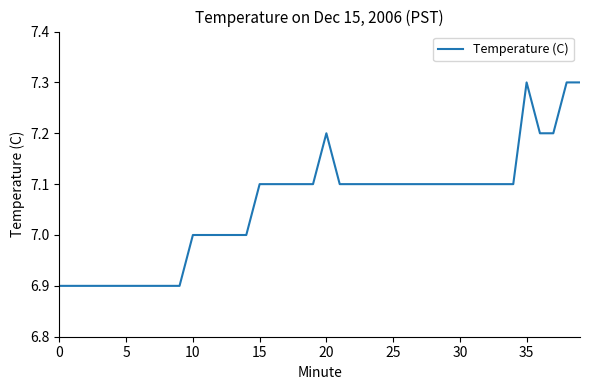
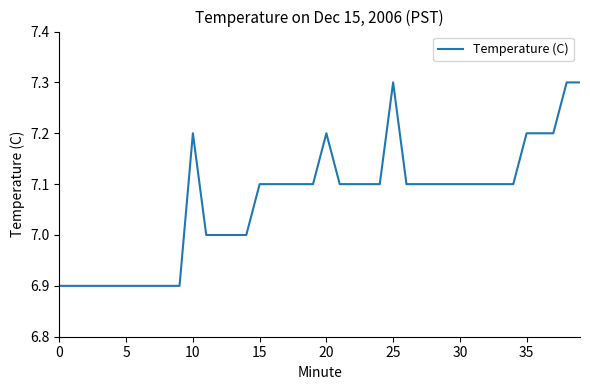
10: 7.0 -> 7.2
25: 7.1 -> 7.3
35: 7.3 -> 7.2
